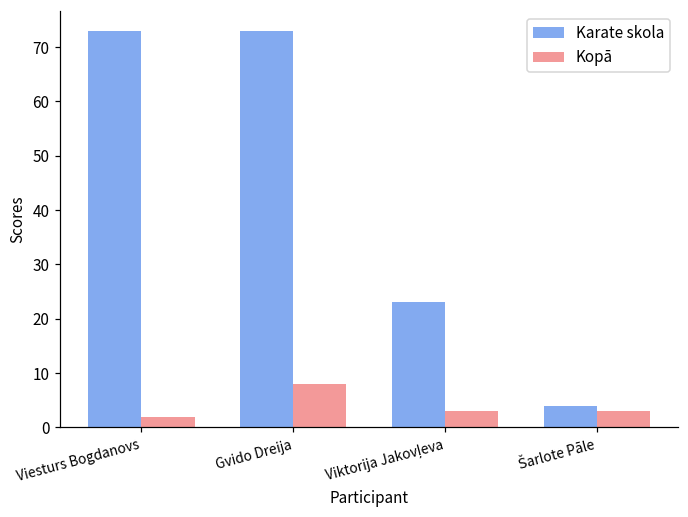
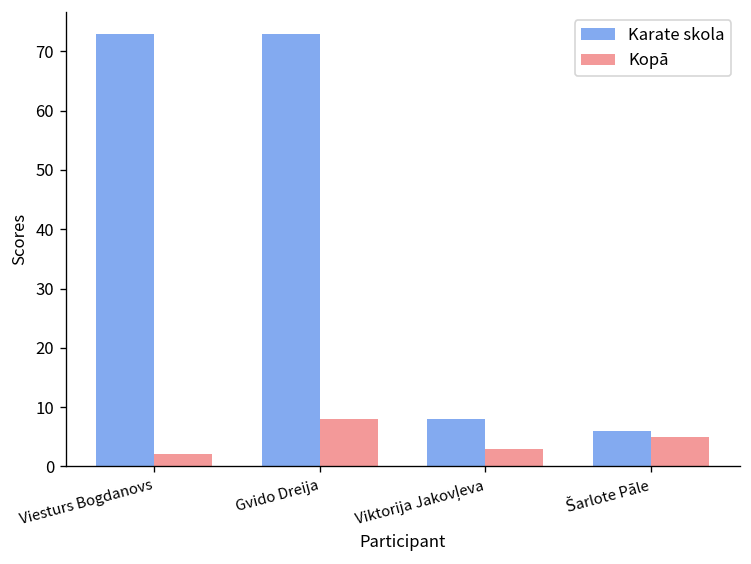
Karate skola, Viktorija Jakovļeva: 23 -> 8
Karate skola, Šarlote Pāle: 4 -> 6
Kopā, Šarlote Pāle: 3 -> 5
